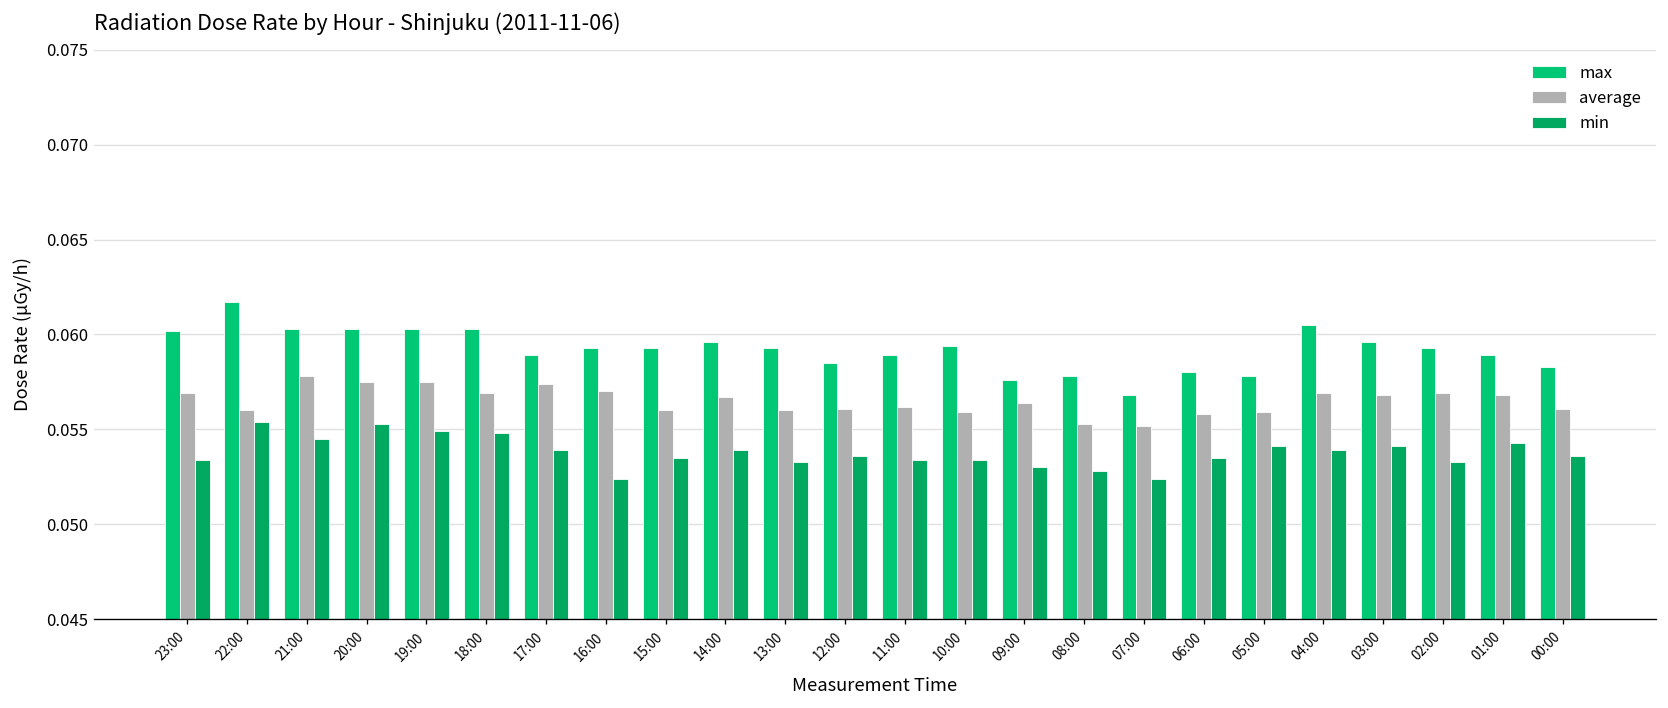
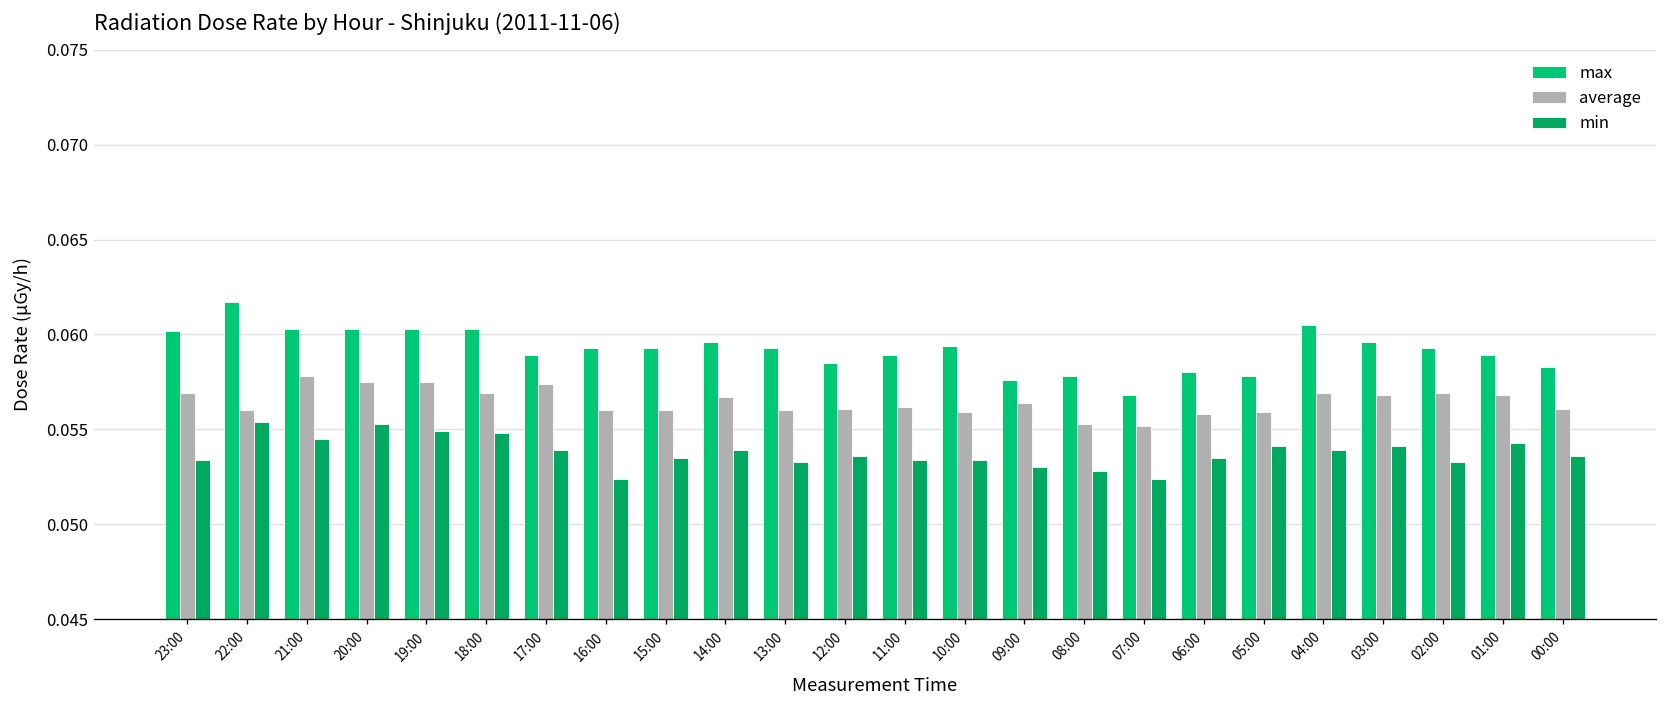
average, 16:00: 0.057 -> 0.056
